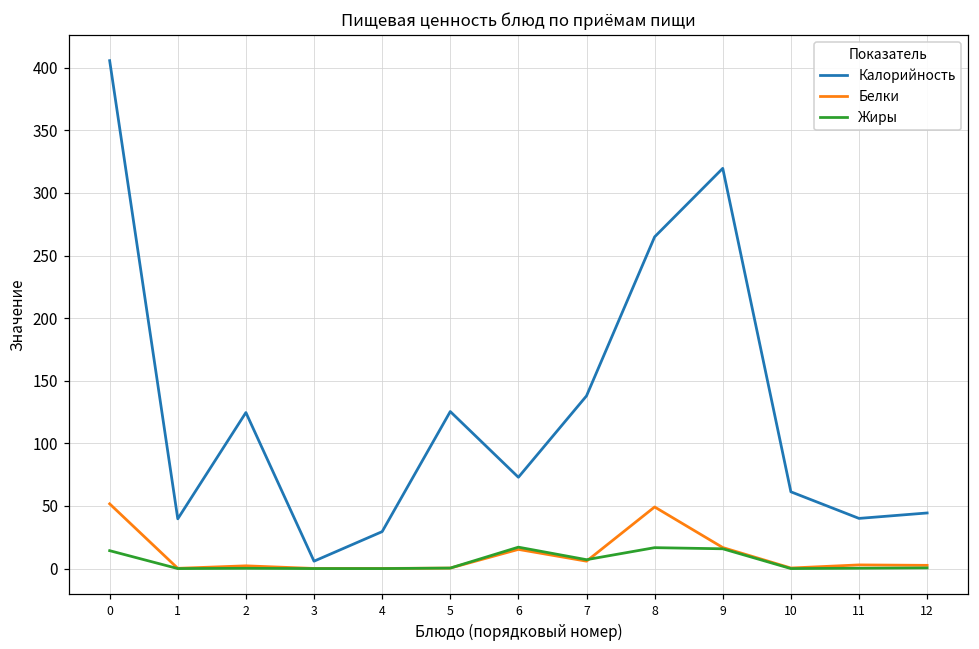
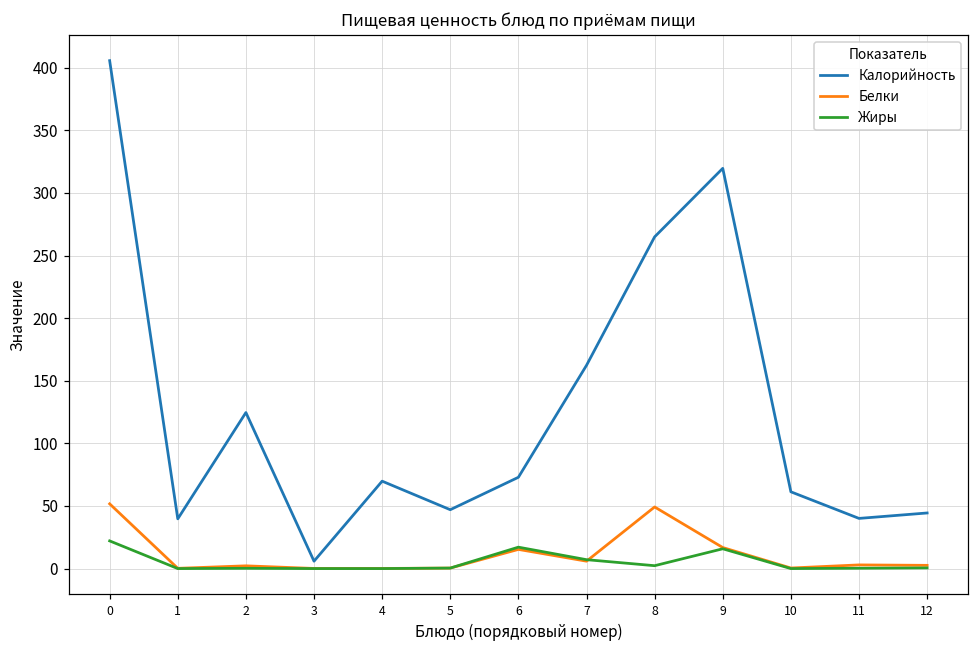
Жиры, 0: 14 -> 22
Калорийность, 4: 30 -> 70
Калорийность, 5: 125 -> 47
Калорийность, 7: 138 -> 162
Жиры, 8: 17 -> 2
